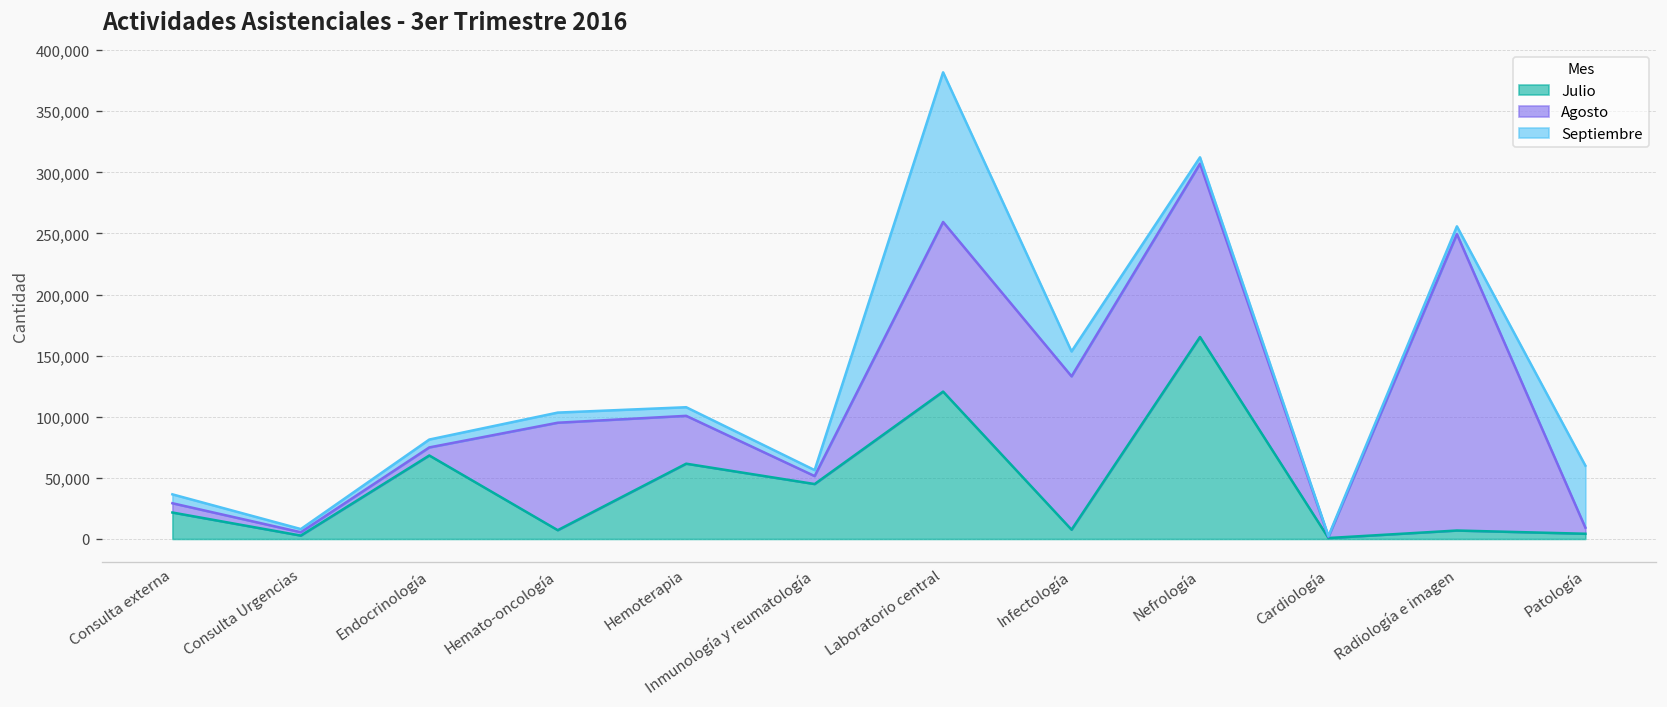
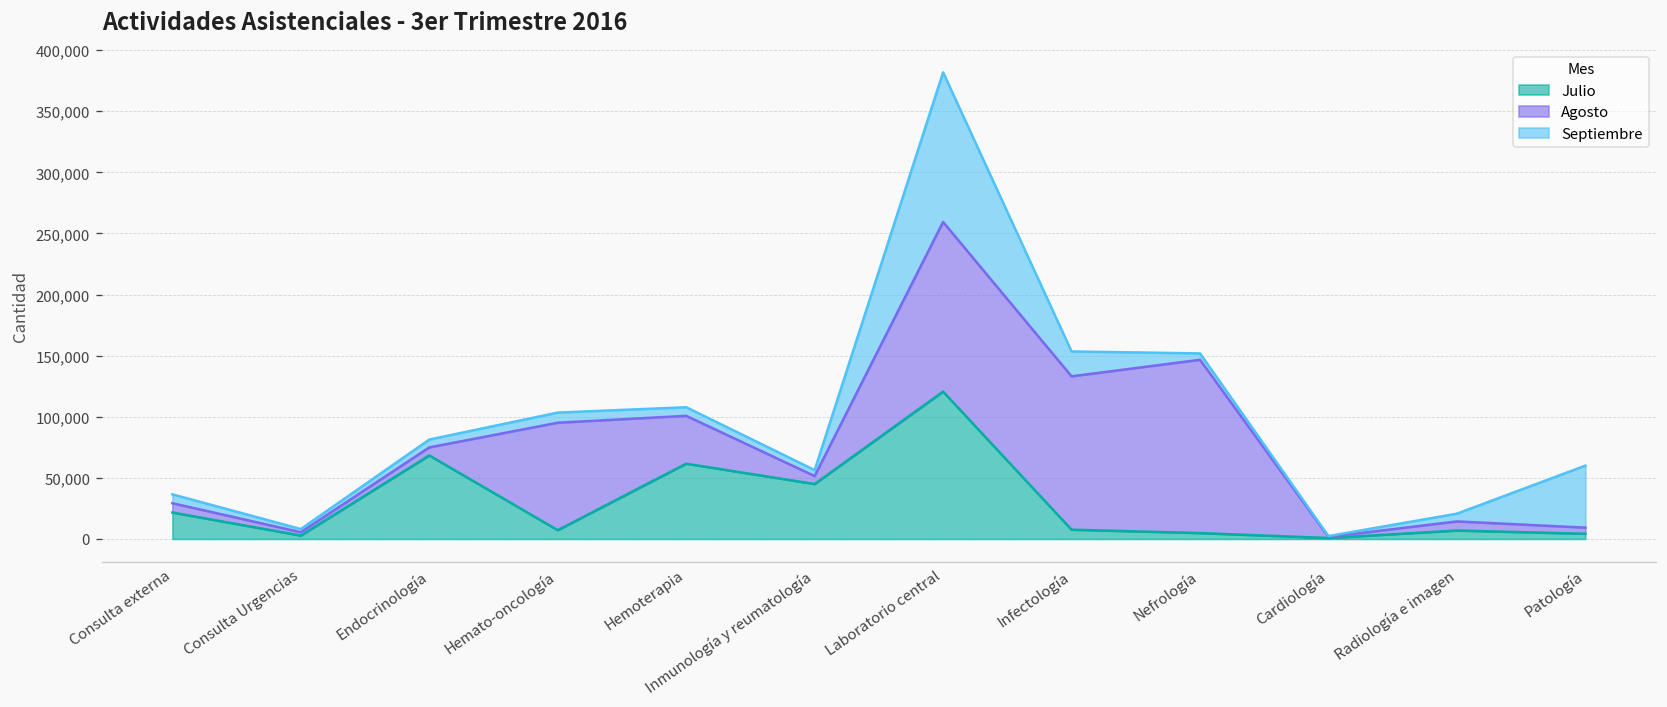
Julio, Nefrología: 165,000 -> 5,000
Agosto, Radiología e imagen: 243,000 -> 7,000
